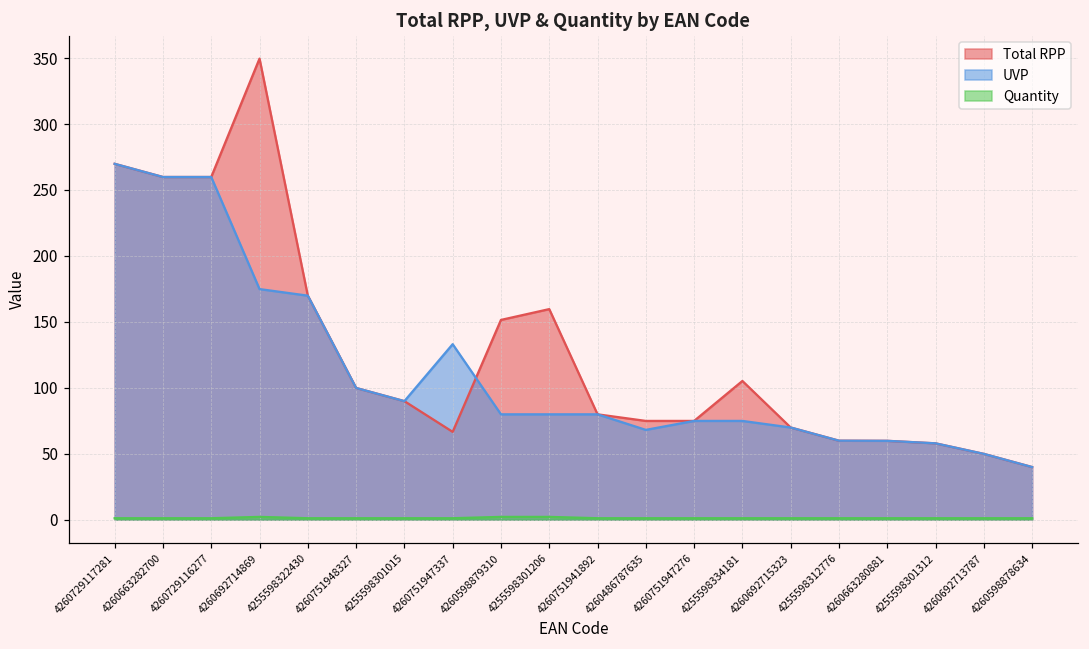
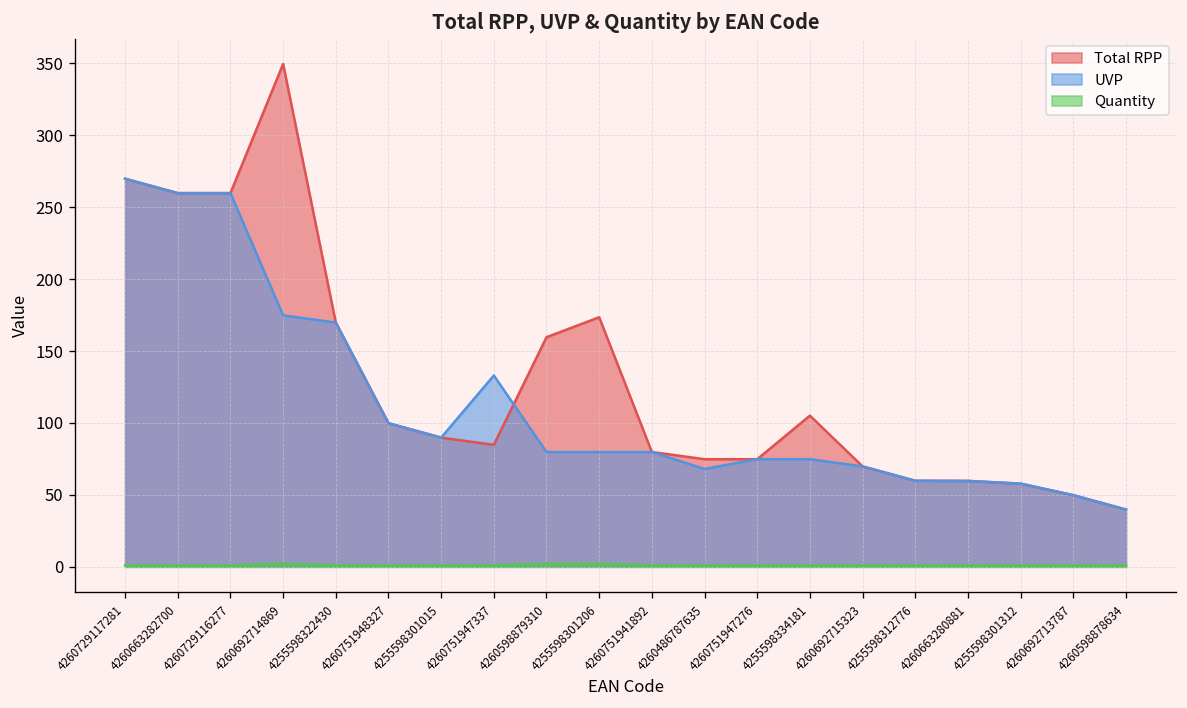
Total RPP, 4260751947337: 67 -> 85
Total RPP, 4260598879310: 151 -> 160
Total RPP, 4255598301206: 160 -> 174
